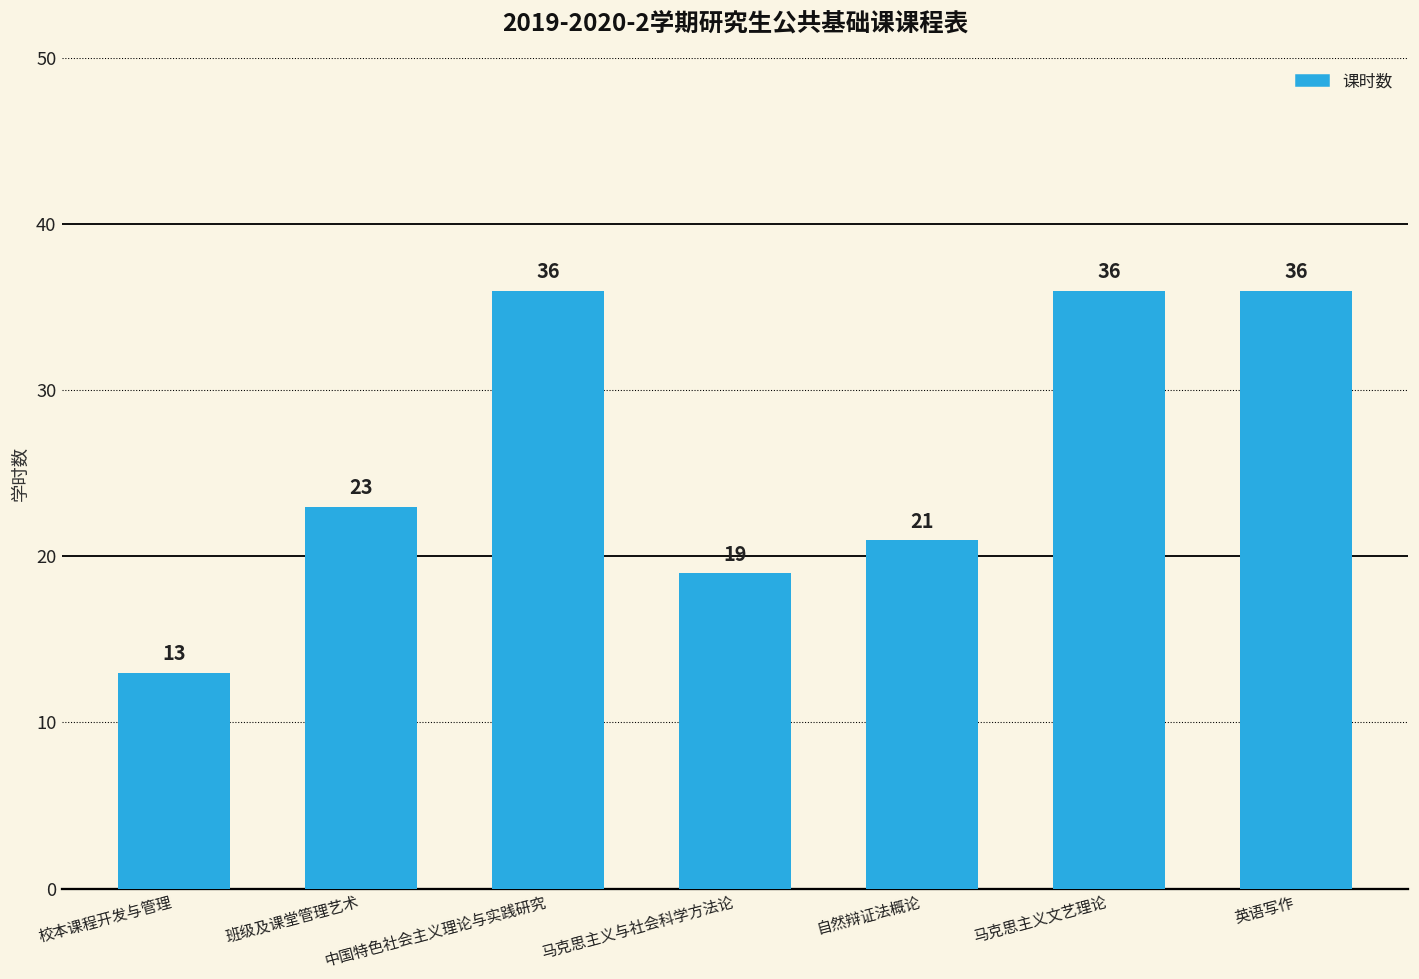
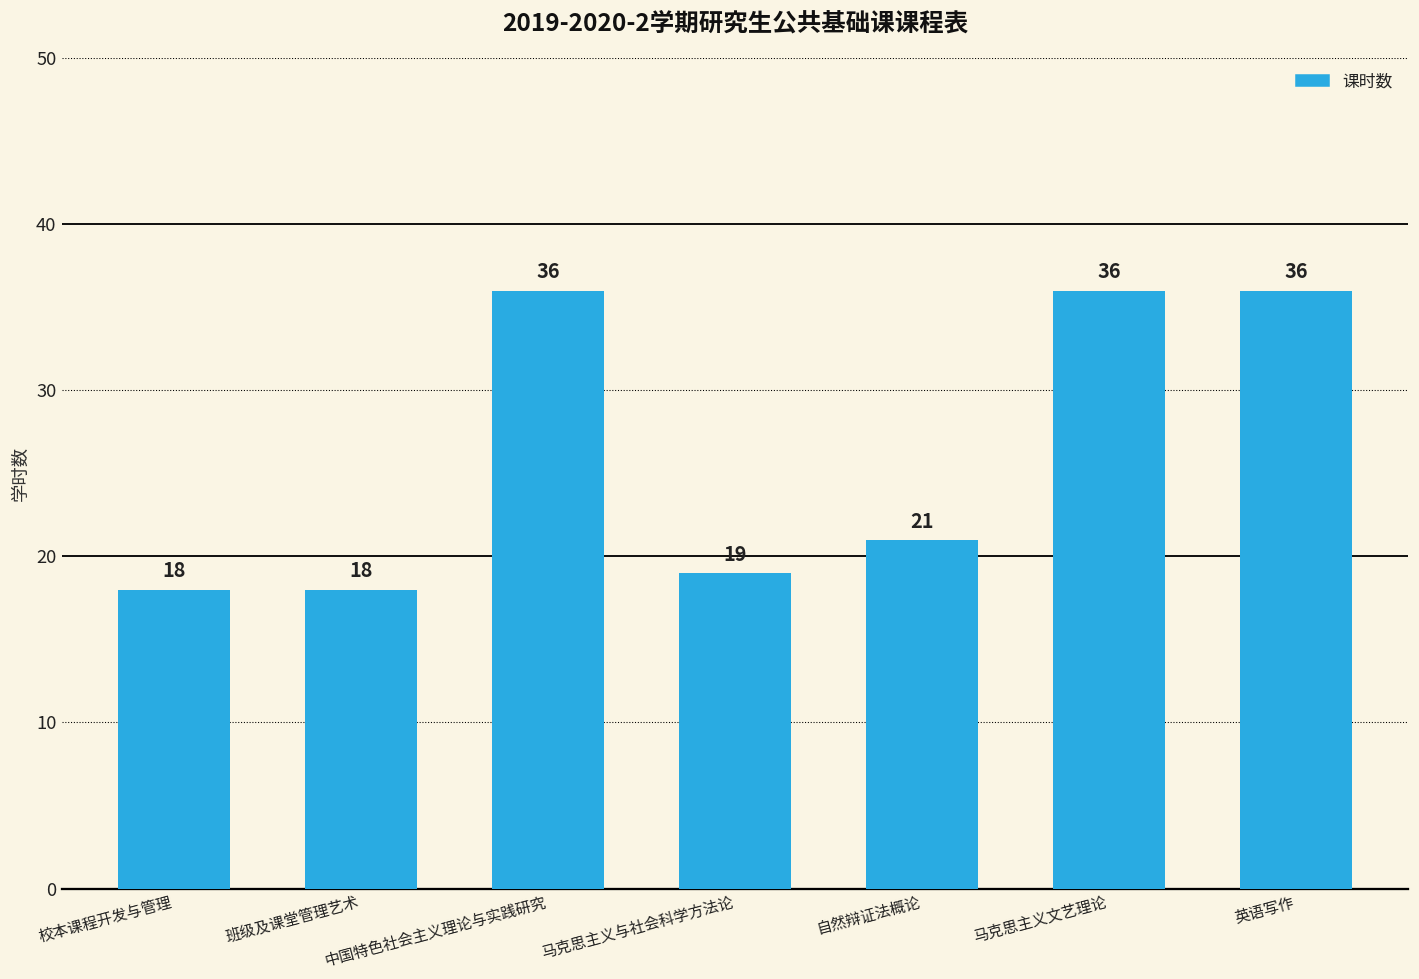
校本课程开发与管理: 13 -> 18
班级及课堂管理艺术: 23 -> 18
